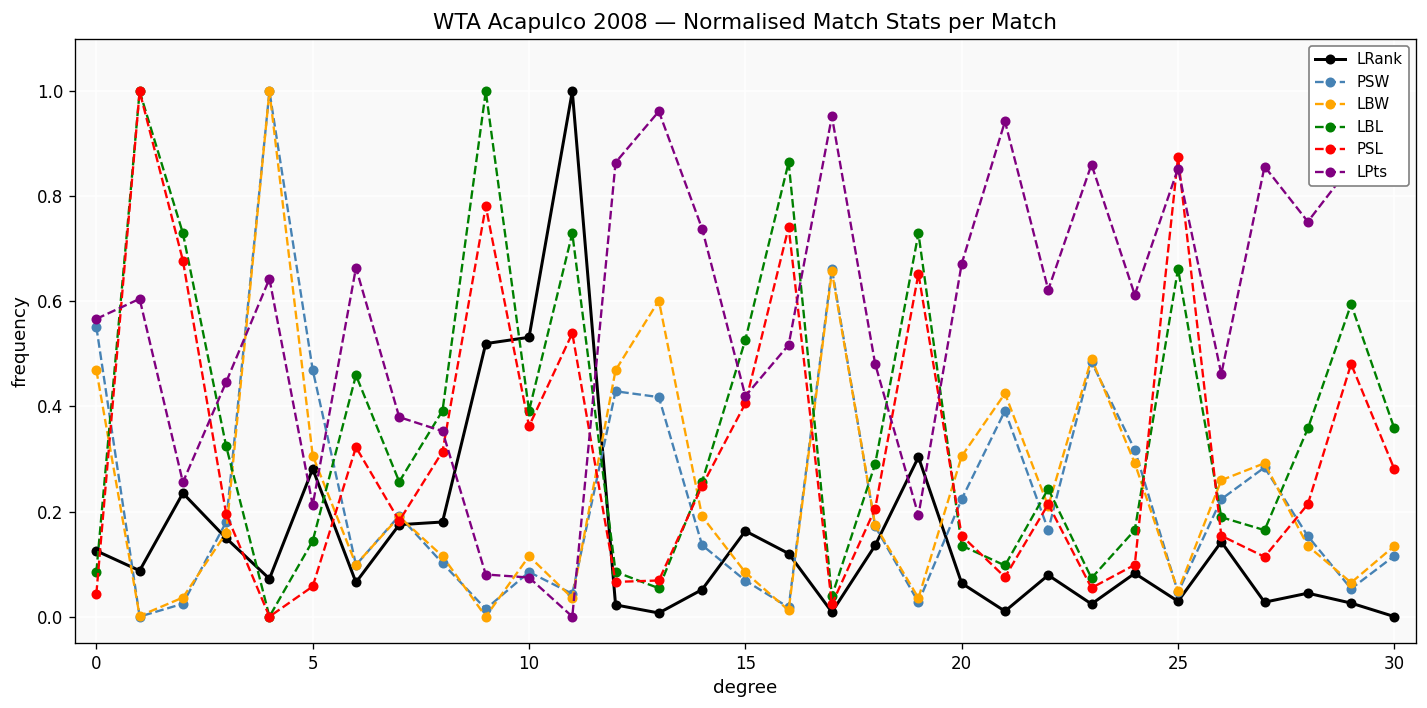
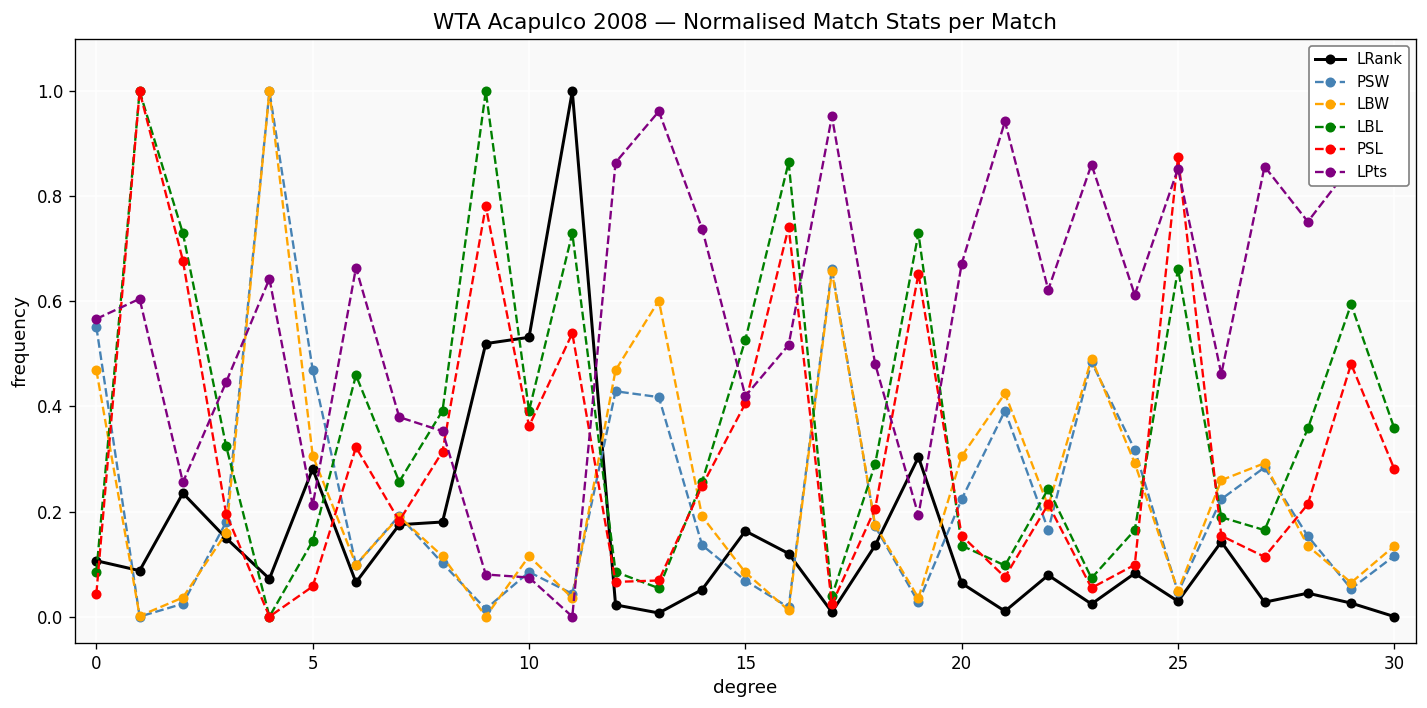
LRank, 0: 0.13 -> 0.11
